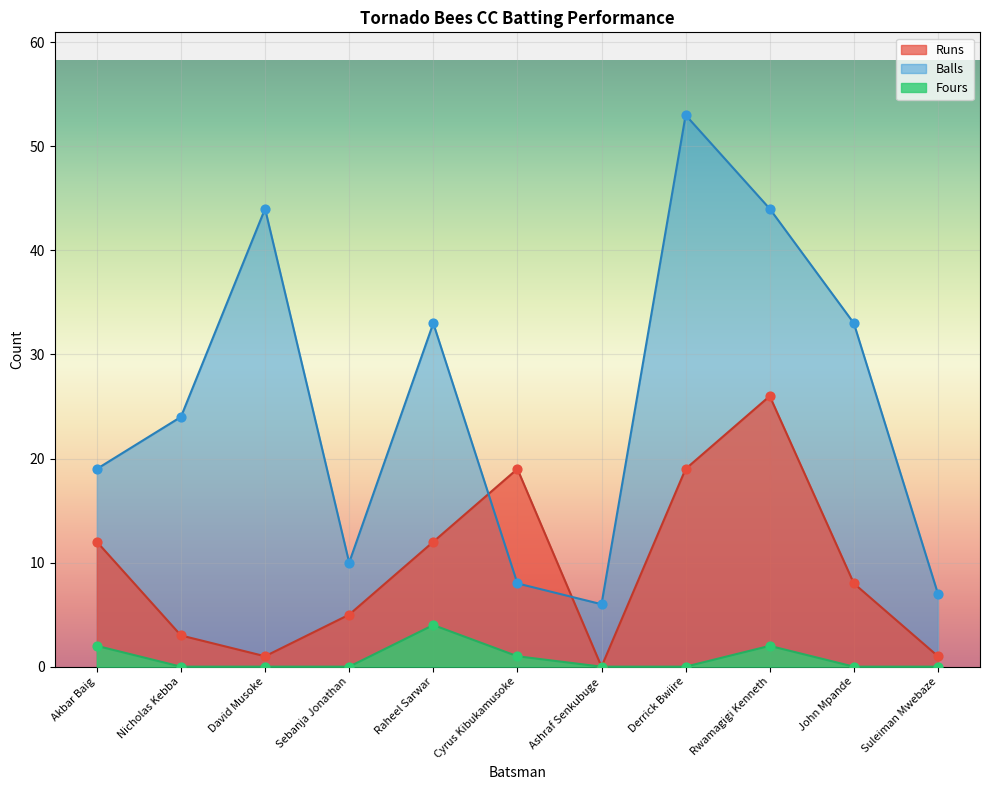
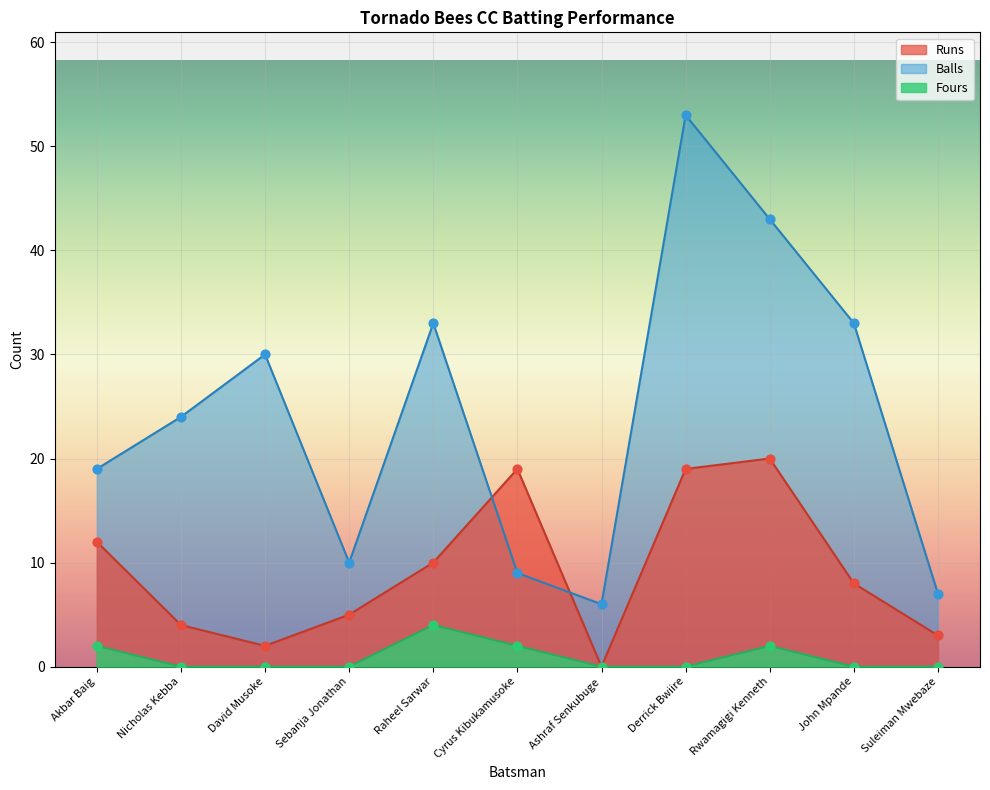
Runs, Nicholas Kebba: 3 -> 4
Runs, David Musoke: 1 -> 2
Balls, David Musoke: 44 -> 30
Runs, Raheel Sarwar: 12 -> 10
Balls, Cyrus Kibukamusoke: 8 -> 9
Fours, Cyrus Kibukamusoke: 1 -> 2
Runs, Rwamagigi Kenneth: 26 -> 20
Balls, Rwamagigi Kenneth: 44 -> 43
Runs, Suleiman Mwebaze: 1 -> 3
